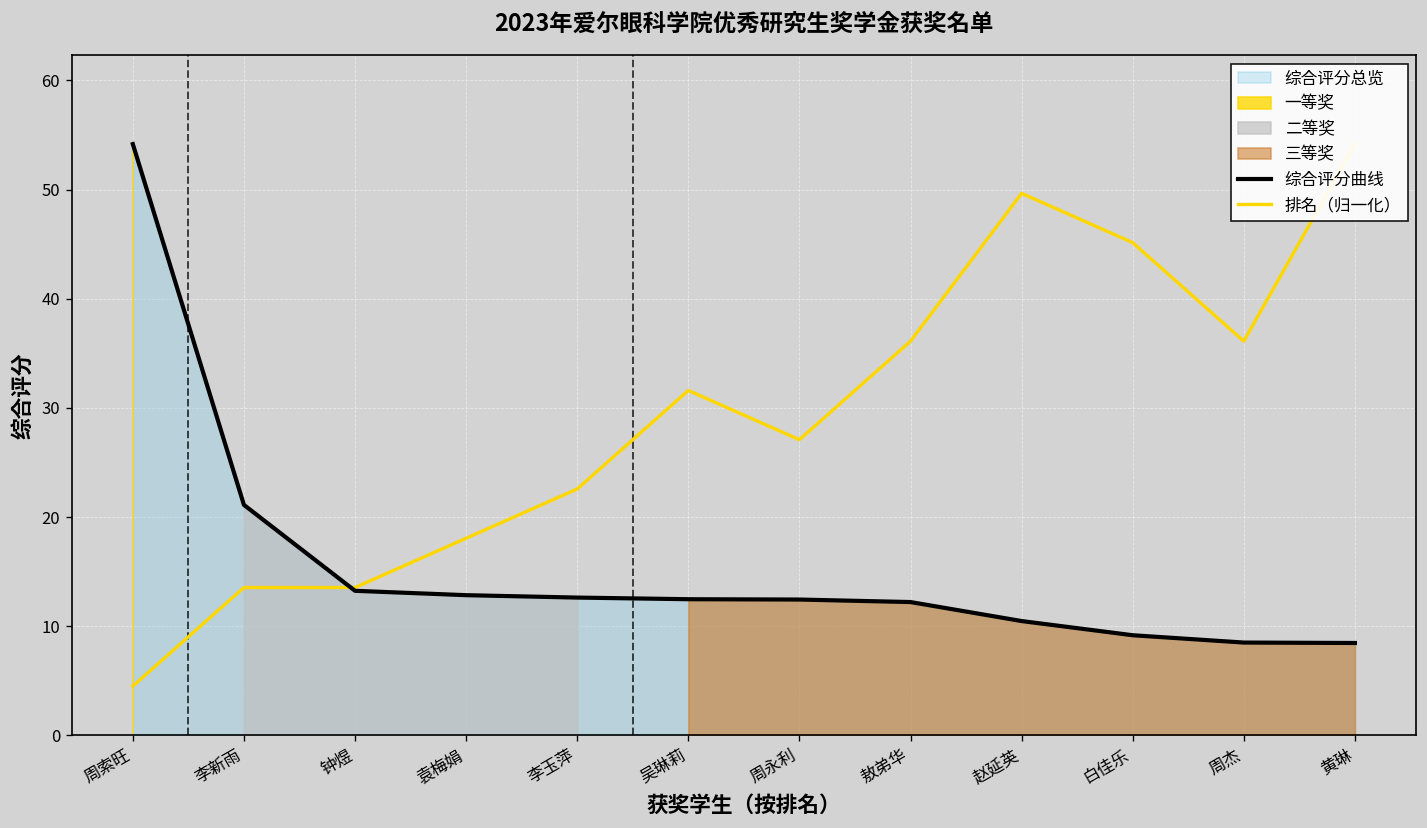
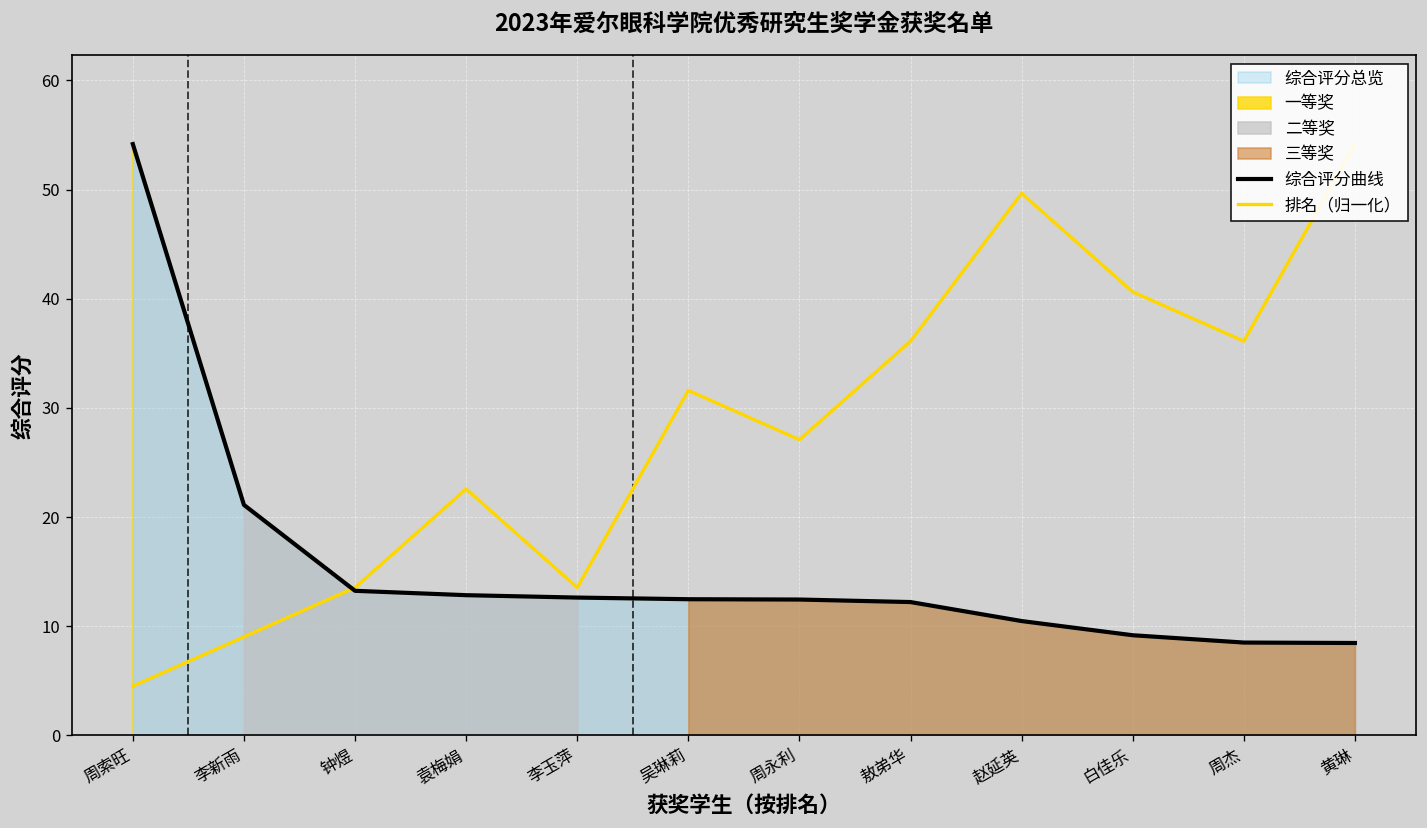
排名（归一化）, 李新雨: 14 -> 9
排名（归一化）, 袁梅娟: 18 -> 23
排名（归一化）, 李玉萍: 23 -> 14
排名（归一化）, 白佳乐: 45 -> 41
